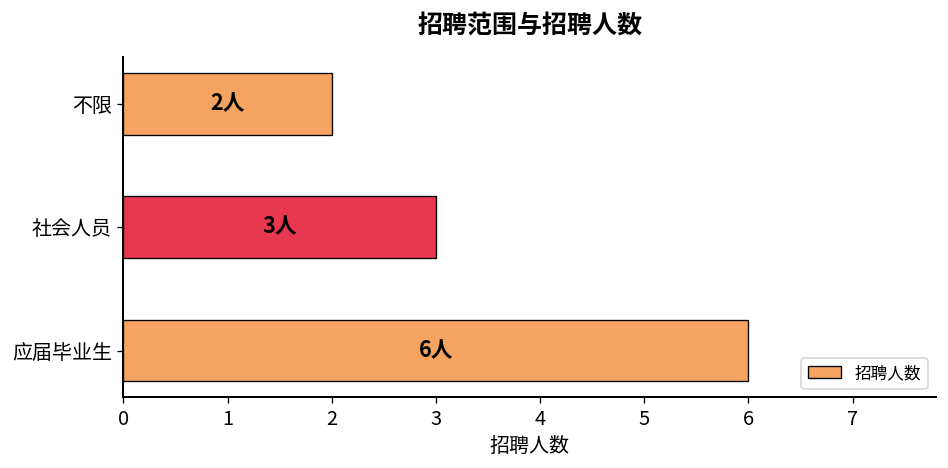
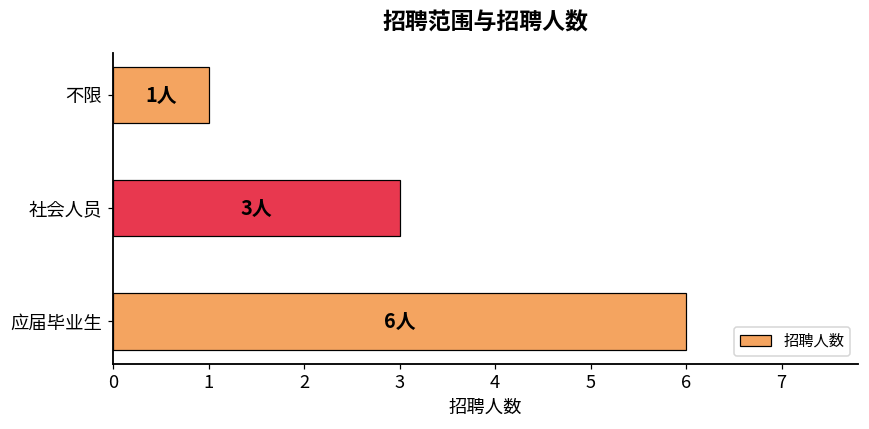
不限: 2人 -> 1人
